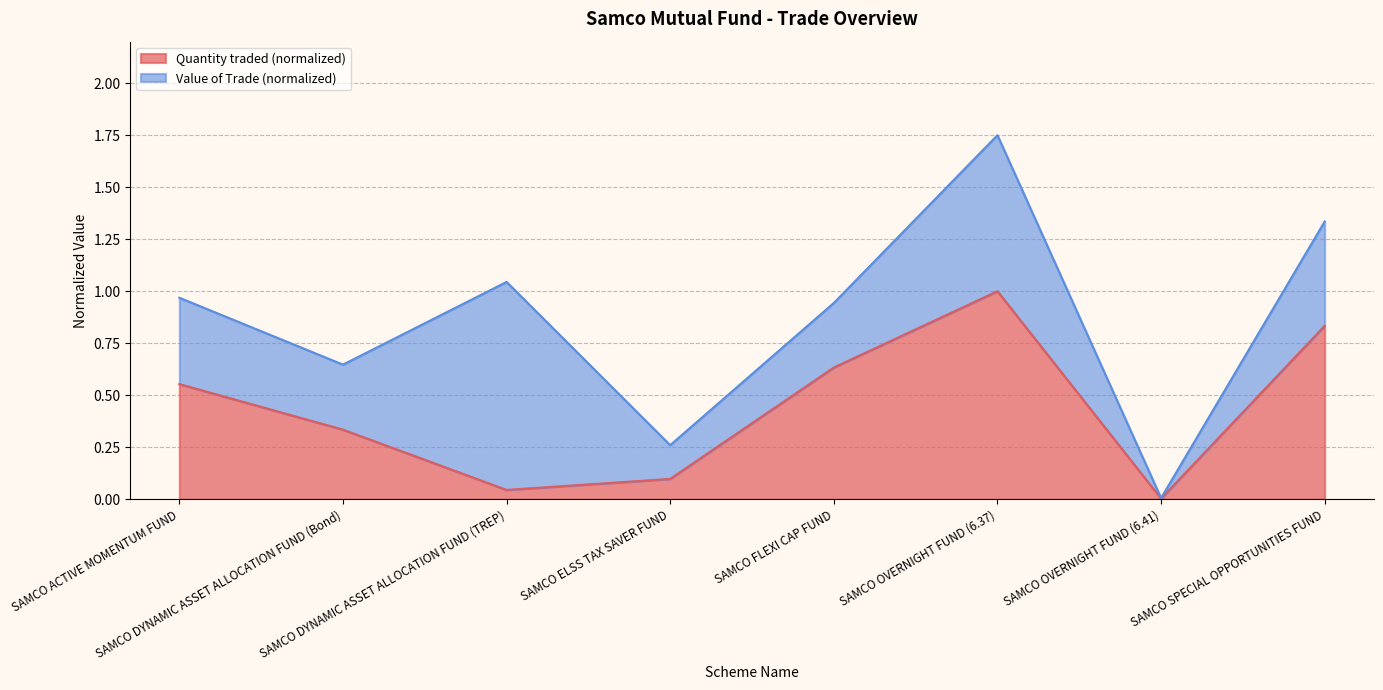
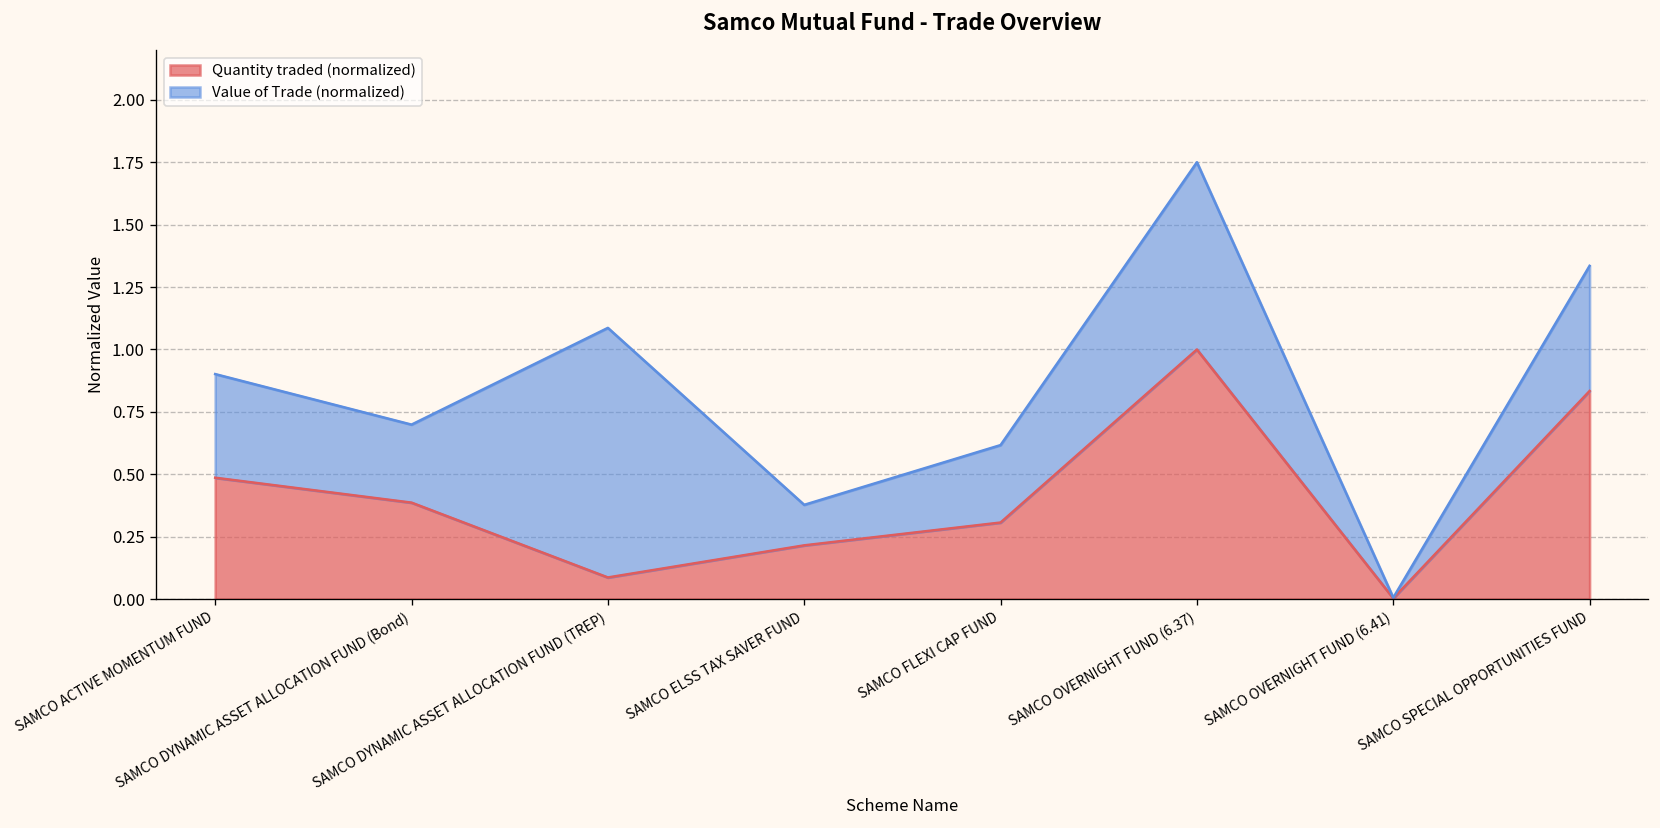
Quantity traded (normalized), SAMCO ACTIVE MOMENTUM FUND: 0.55 -> 0.49
Quantity traded (normalized), SAMCO DYNAMIC ASSET ALLOCATION FUND (Bond): 0.33 -> 0.39
Quantity traded (normalized), SAMCO DYNAMIC ASSET ALLOCATION FUND (TREP): 0.04 -> 0.09
Quantity traded (normalized), SAMCO ELSS TAX SAVER FUND: 0.10 -> 0.22
Quantity traded (normalized), SAMCO FLEXI CAP FUND: 0.63 -> 0.31
